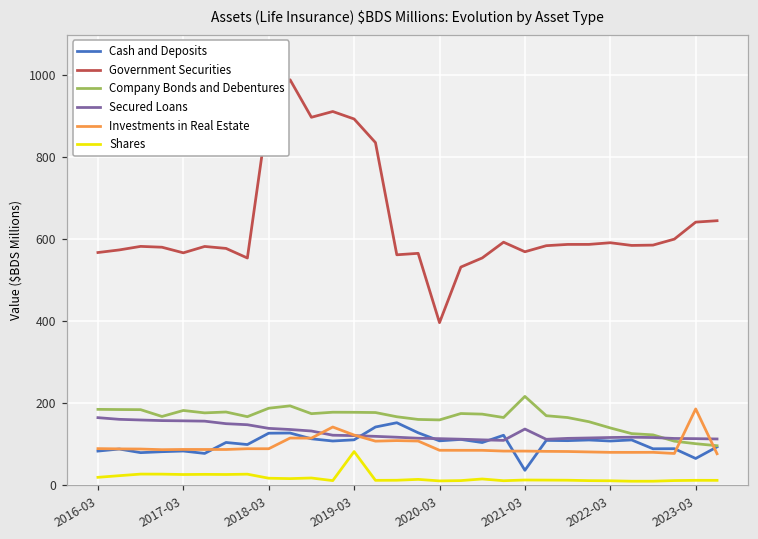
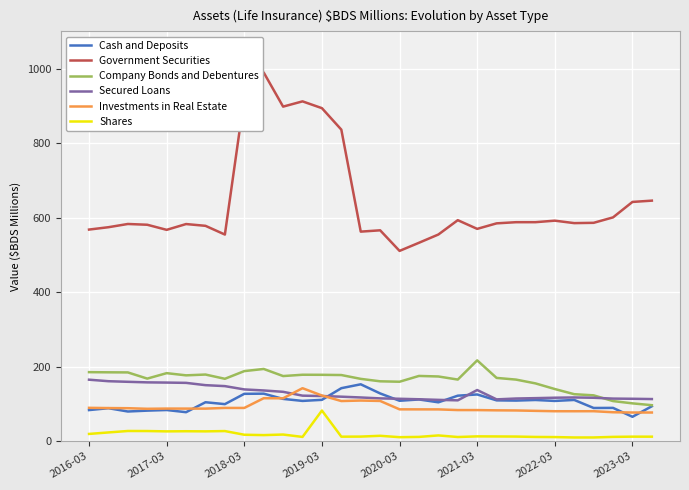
Government Securities, 2020-03: 400 -> 510
Cash and Deposits, 2021-03: 40 -> 130
Investments in Real Estate, 2023-03: 190 -> 80
